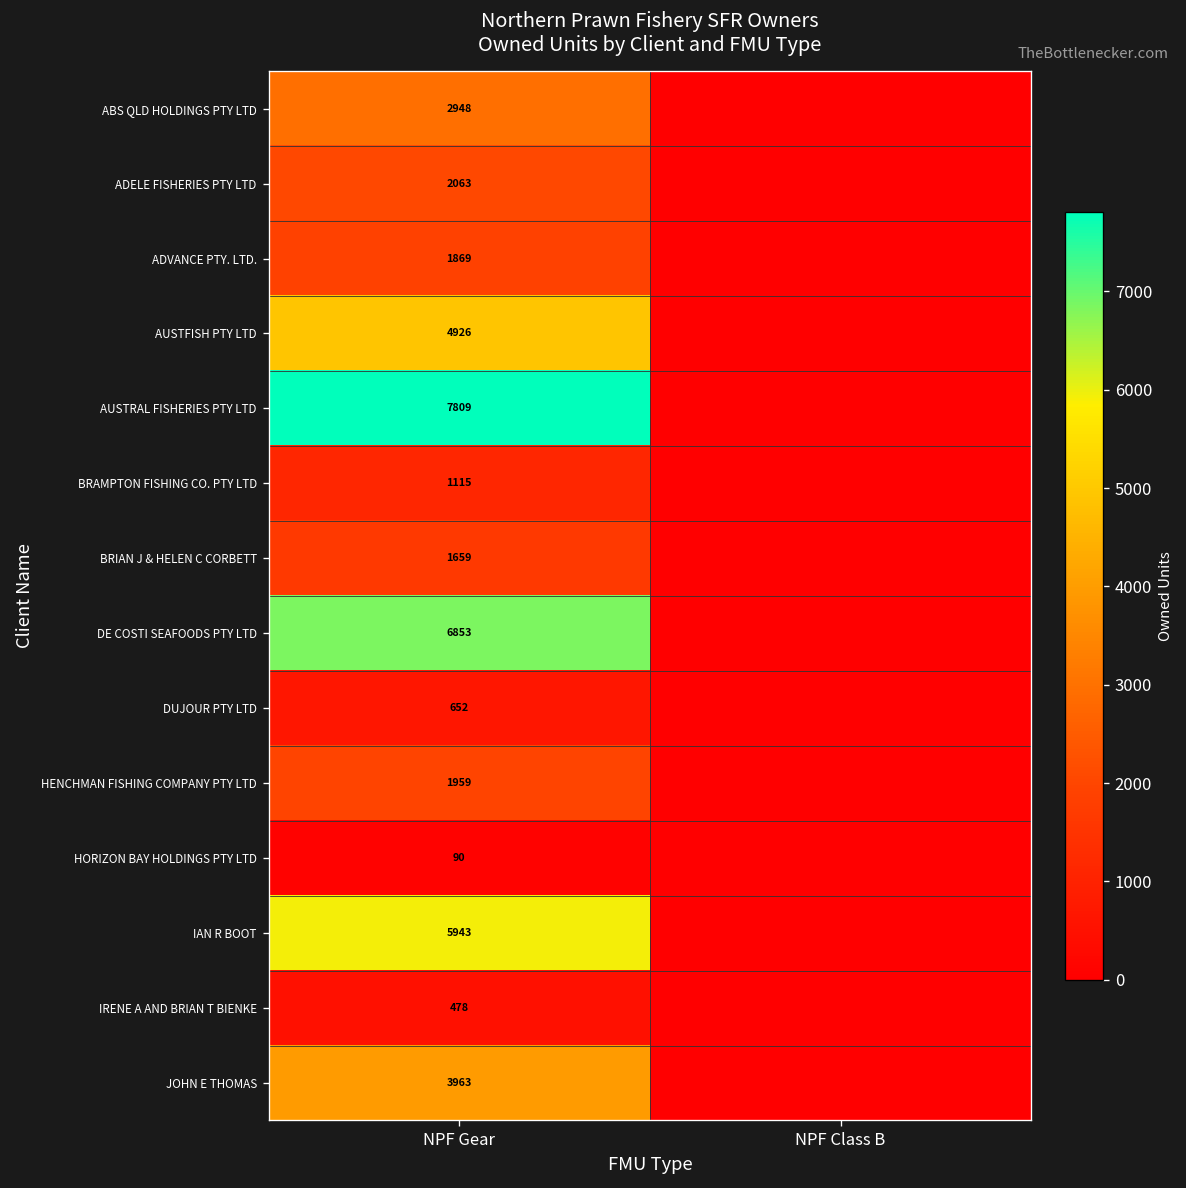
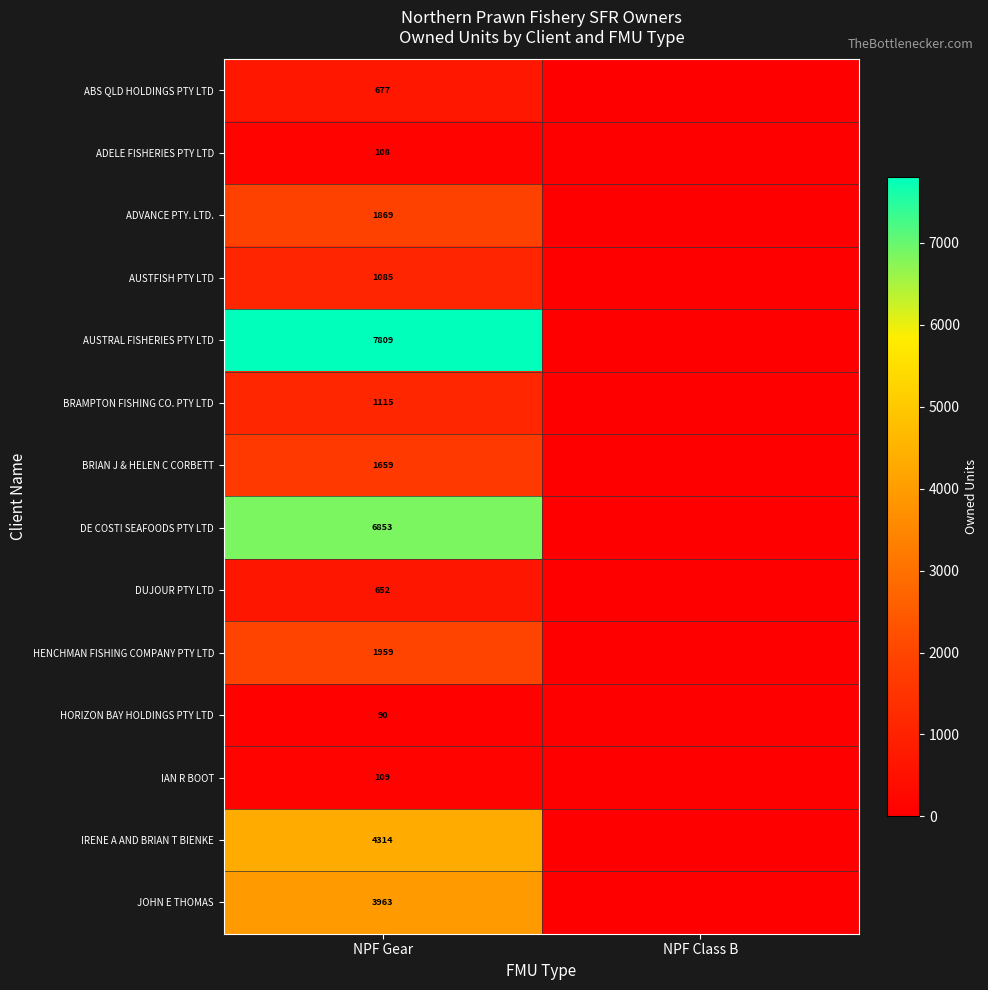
ABS QLD HOLDINGS PTY LTD, NPF Gear: 2948 -> 677
ADELE FISHERIES PTY LTD, NPF Gear: 2063 -> 108
AUSTFISH PTY LTD, NPF Gear: 4926 -> 1085
IAN R BOOT, NPF Gear: 5943 -> 109
IRENE A AND BRIAN T BIENKE, NPF Gear: 478 -> 4314
